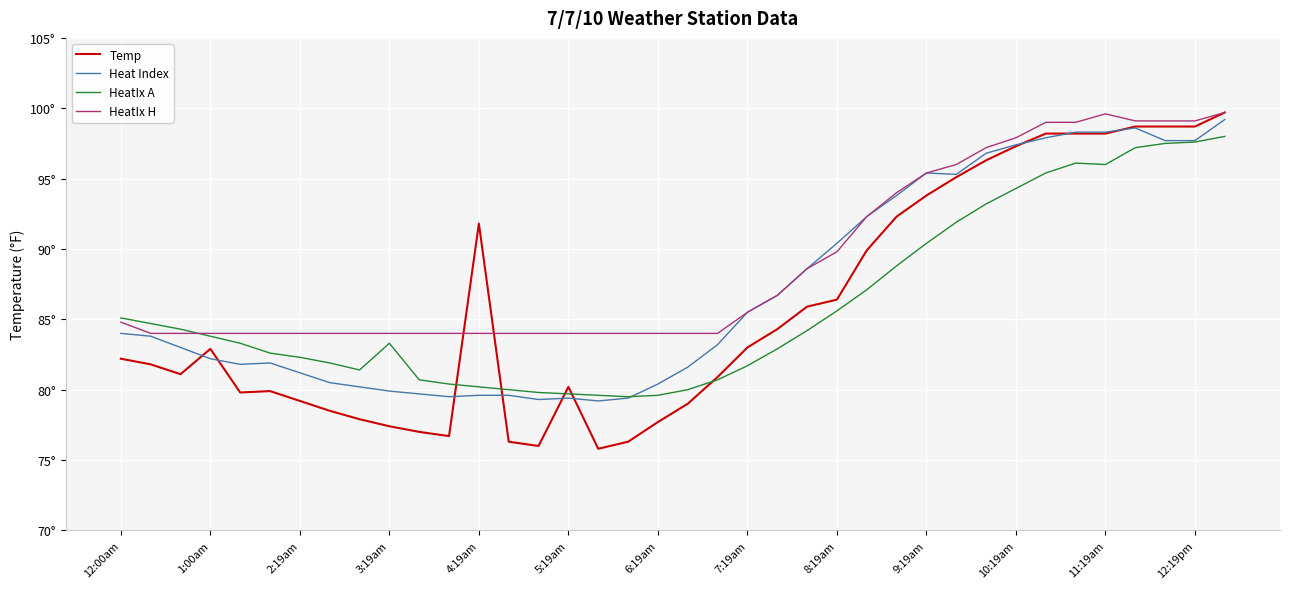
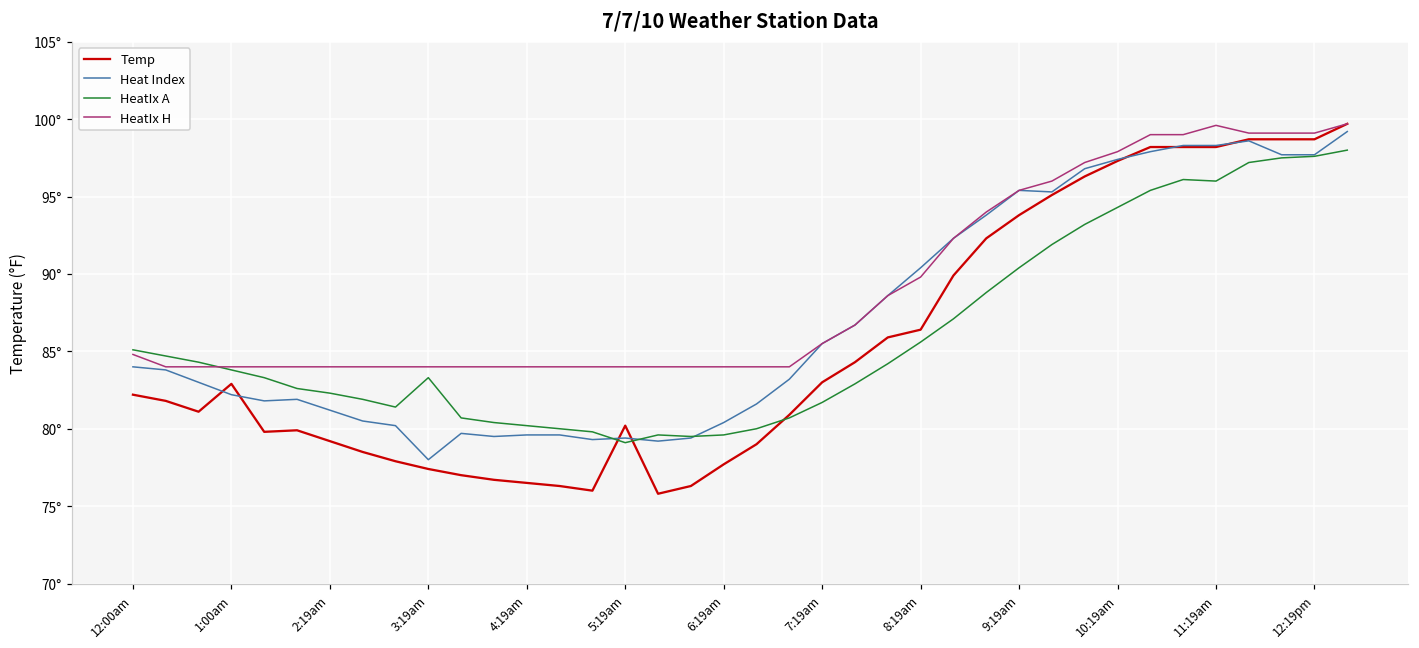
Heat Index, 3:19am: 79.9° -> 78.0°
Temp, 4:19am: 91.8° -> 76.5°
HeatIx A, 5:19am: 79.7° -> 79.1°
